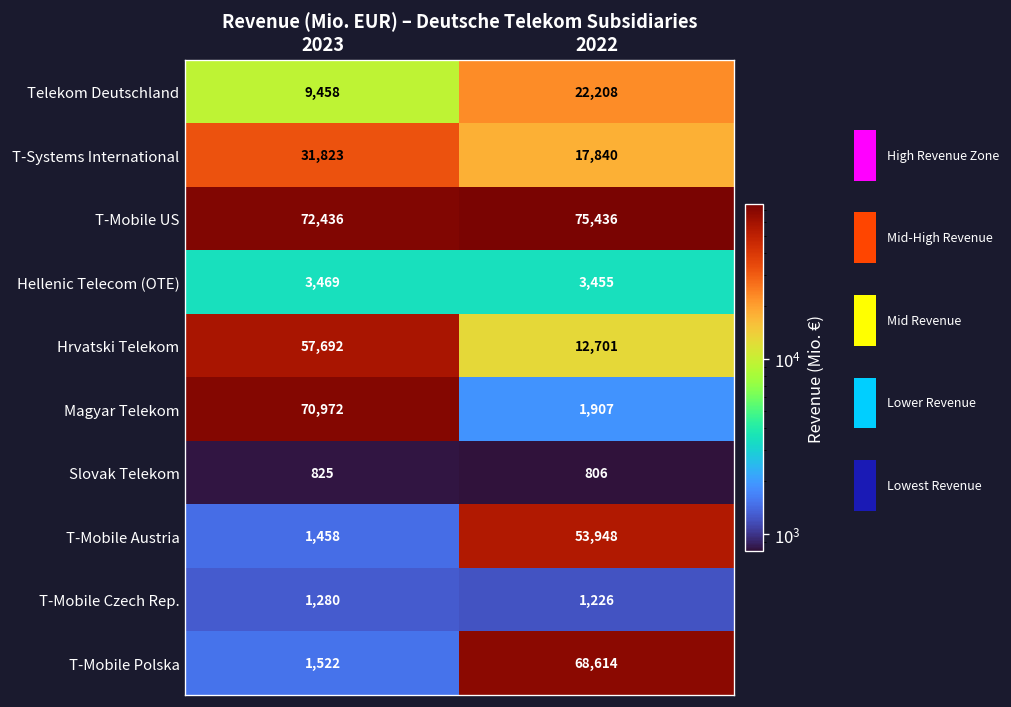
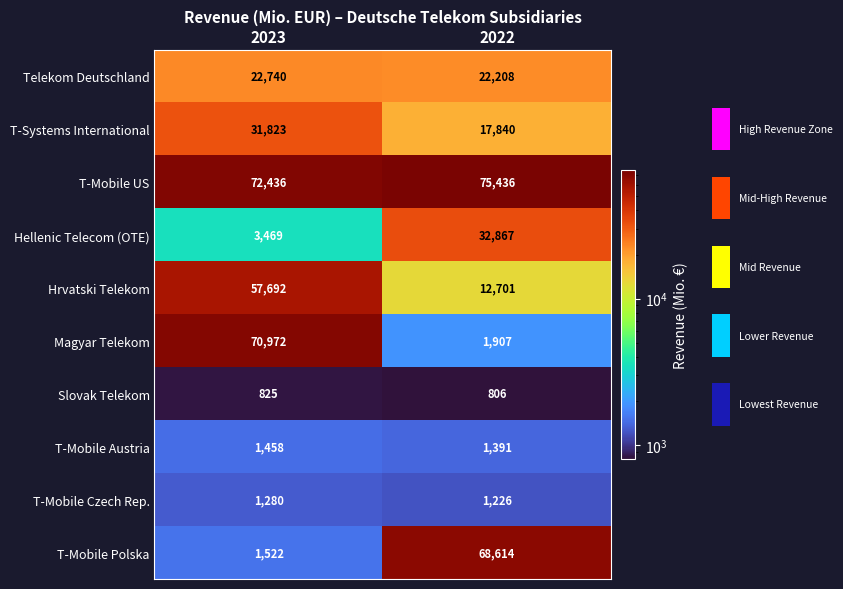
Telekom Deutschland, 2023: 9,458 -> 22,740
Hellenic Telecom (OTE), 2022: 3,455 -> 32,867
T-Mobile Austria, 2022: 53,948 -> 1,391
